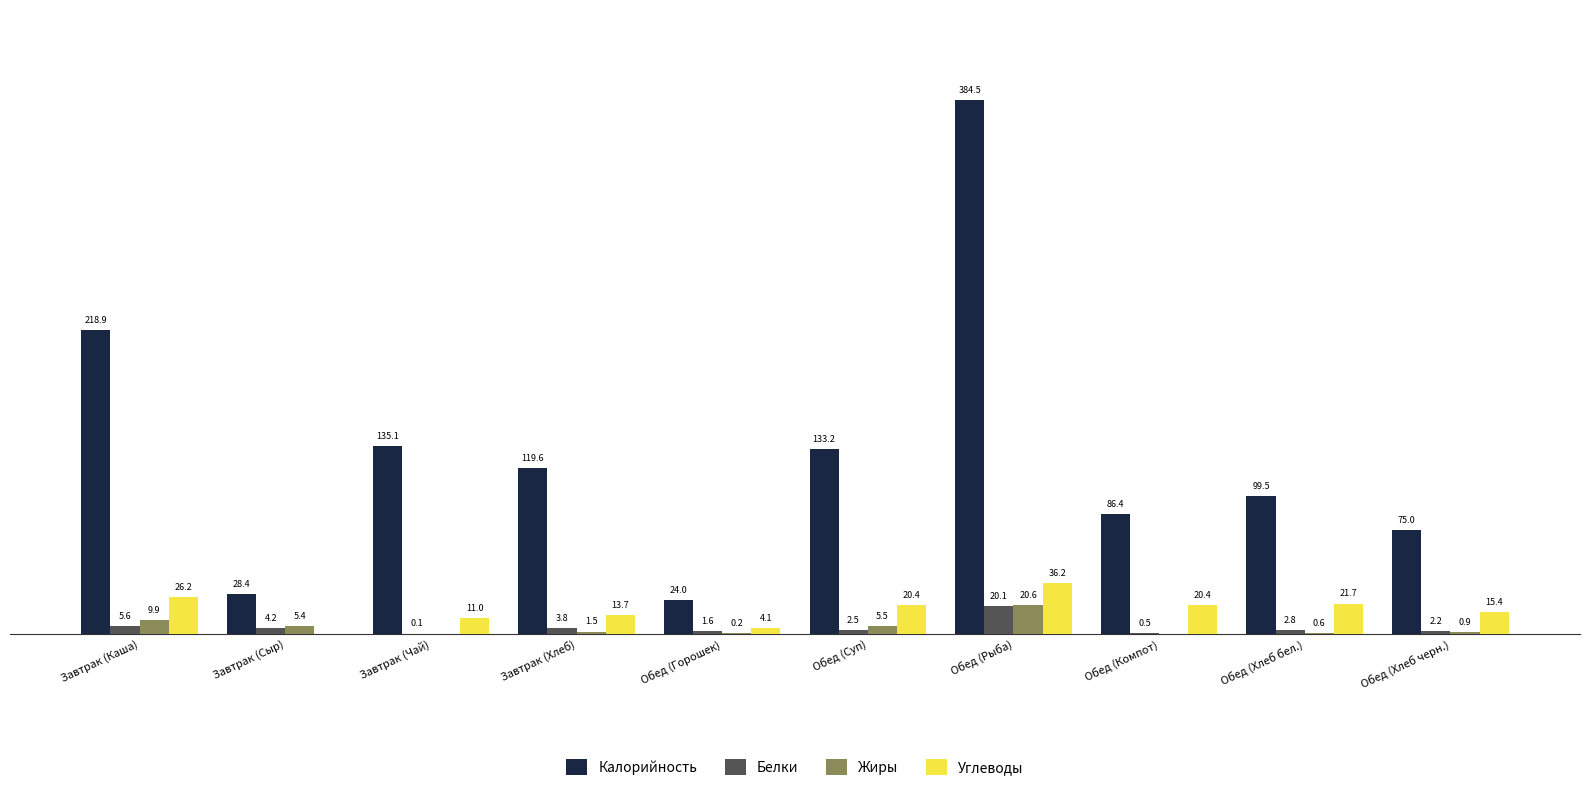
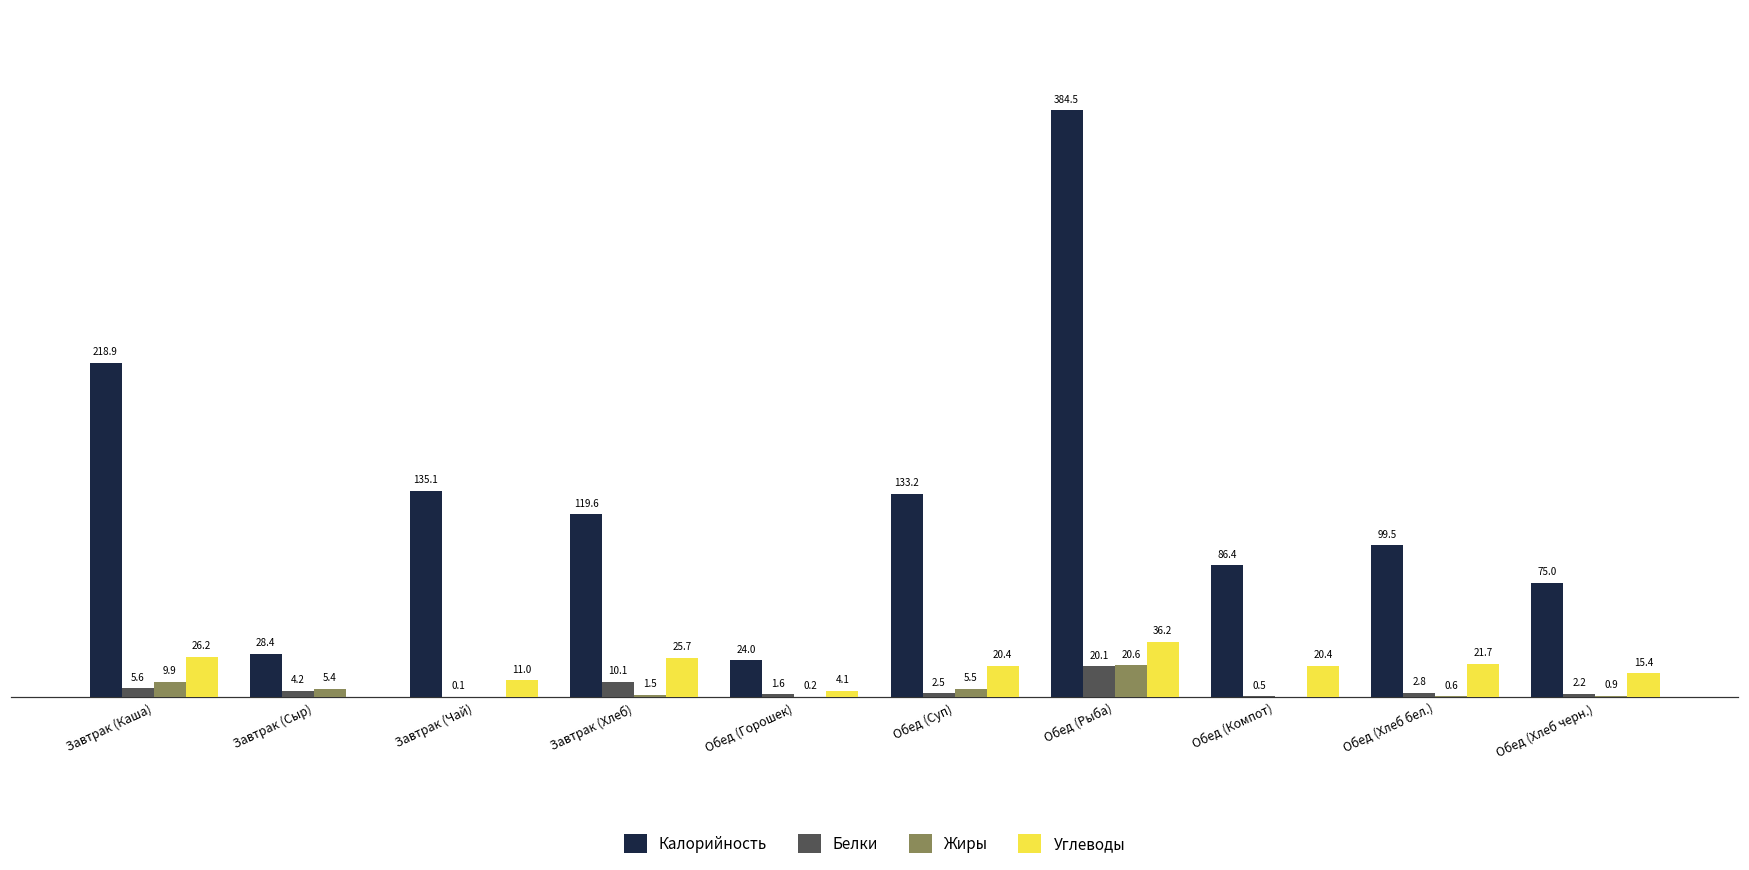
Белки, Завтрак (Хлеб): 3.8 -> 10.1
Углеводы, Завтрак (Хлеб): 13.7 -> 25.7
